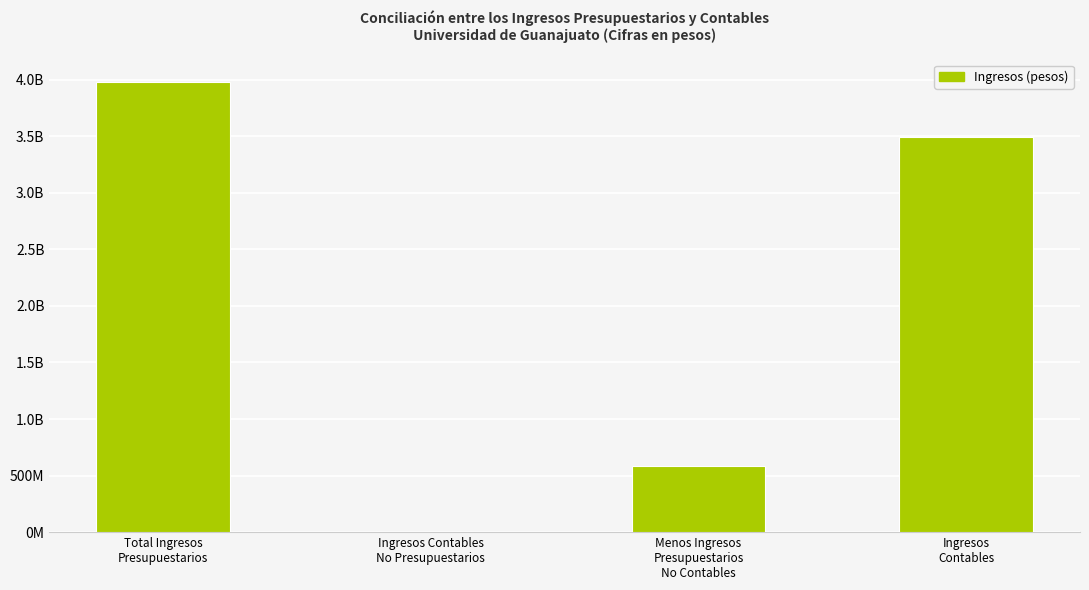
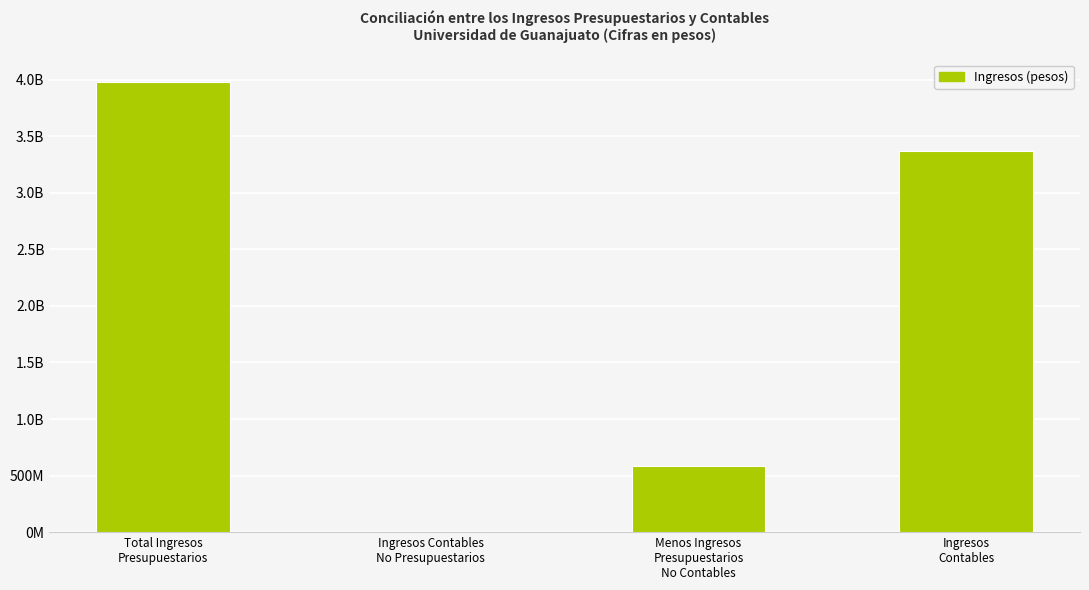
Ingresos Contables: 3490000000 -> 3370000000
